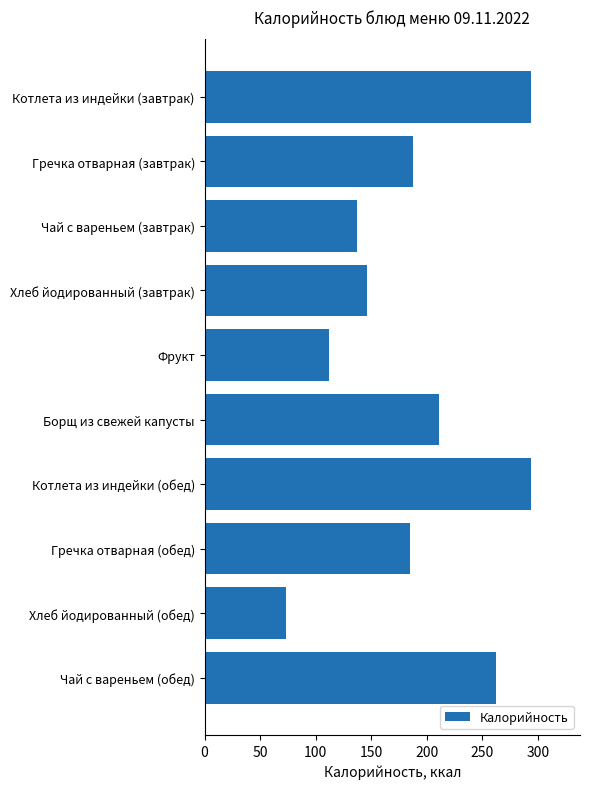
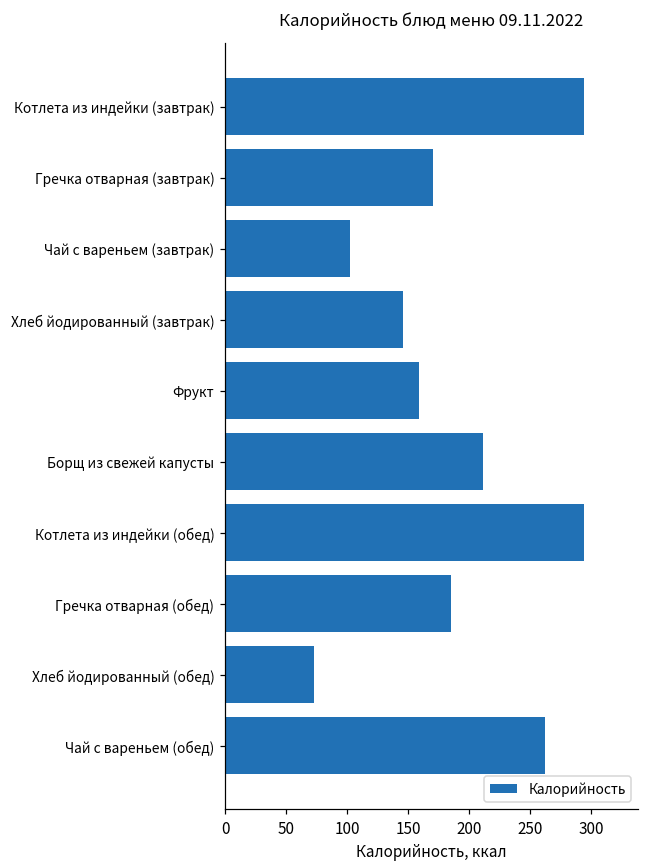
Гречка отварная (завтрак): 188 -> 170
Чай с вареньем (завтрак): 137 -> 102
Фрукт: 112 -> 159
